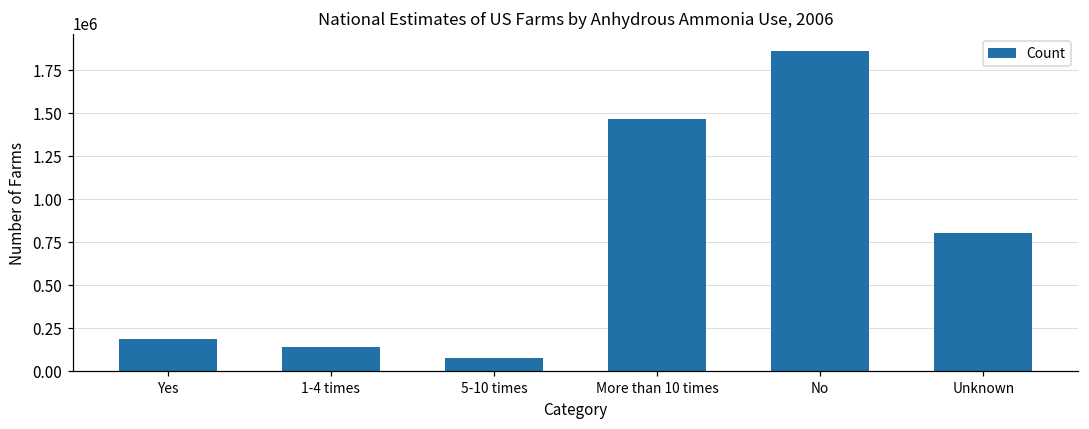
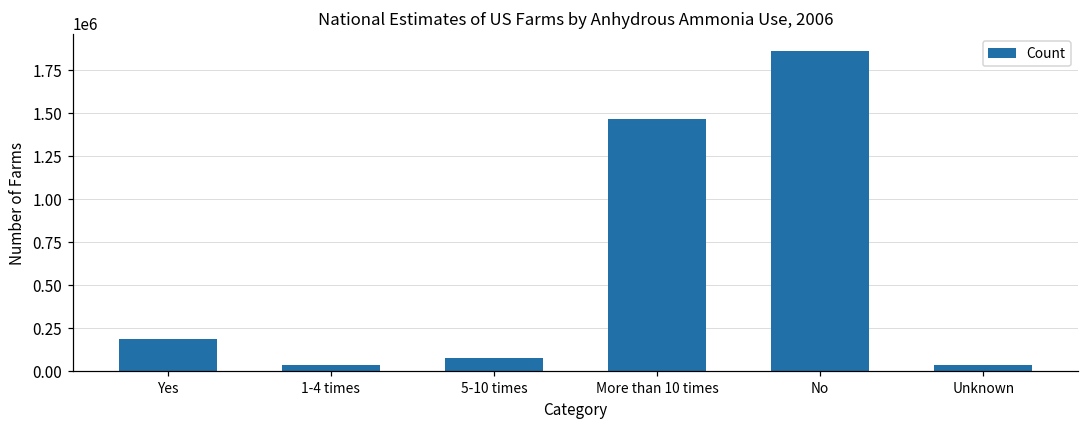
1-4 times: 140000 -> 40000
Unknown: 800000 -> 40000
